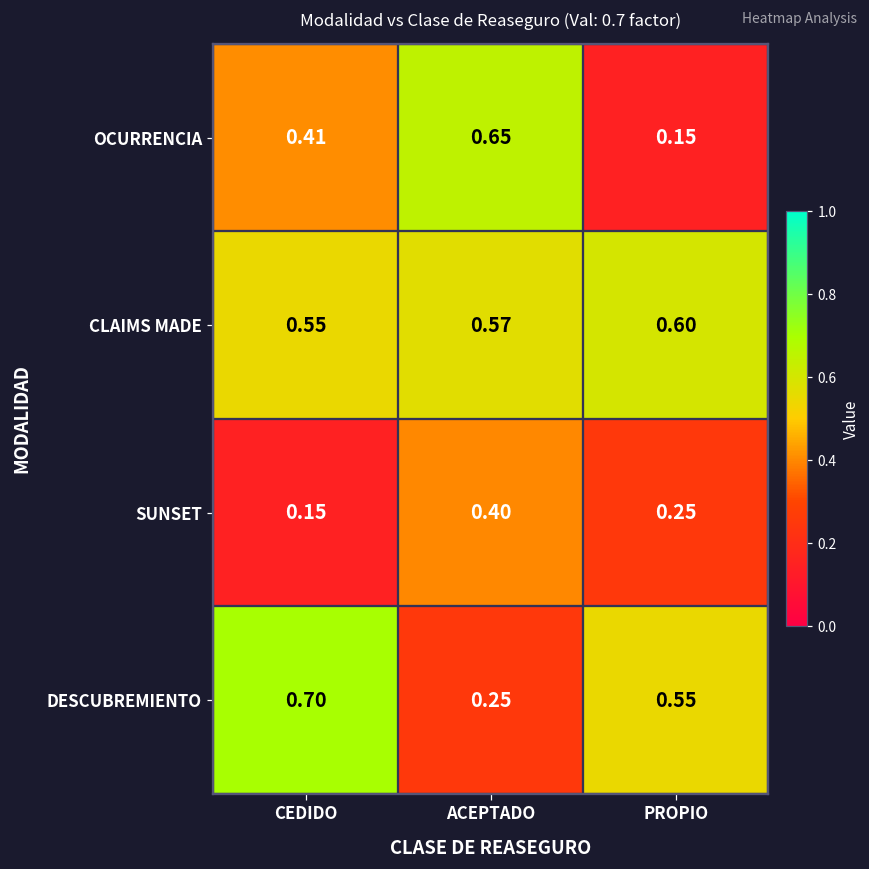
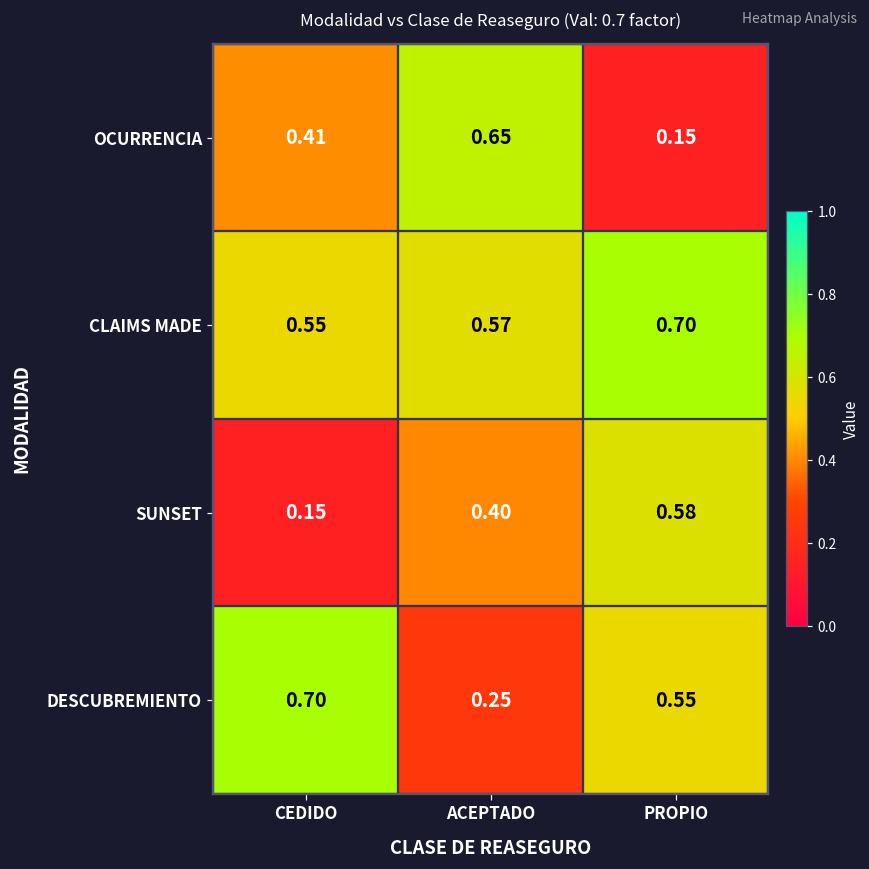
CLAIMS MADE, PROPIO: 0.60 -> 0.70
SUNSET, PROPIO: 0.25 -> 0.58
